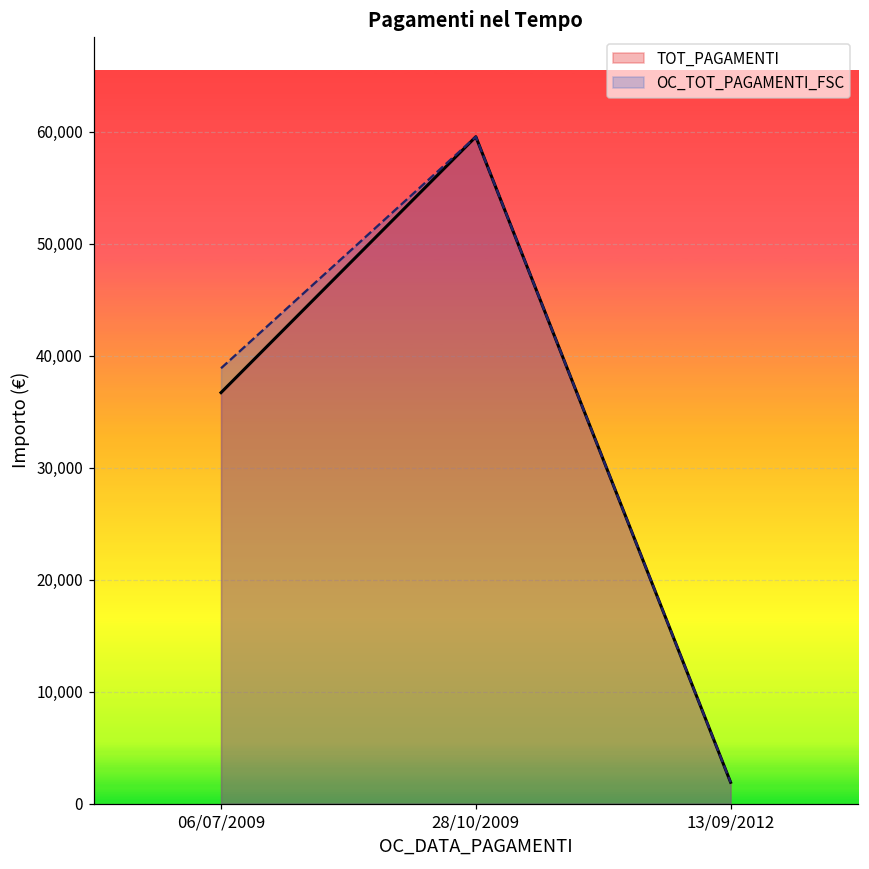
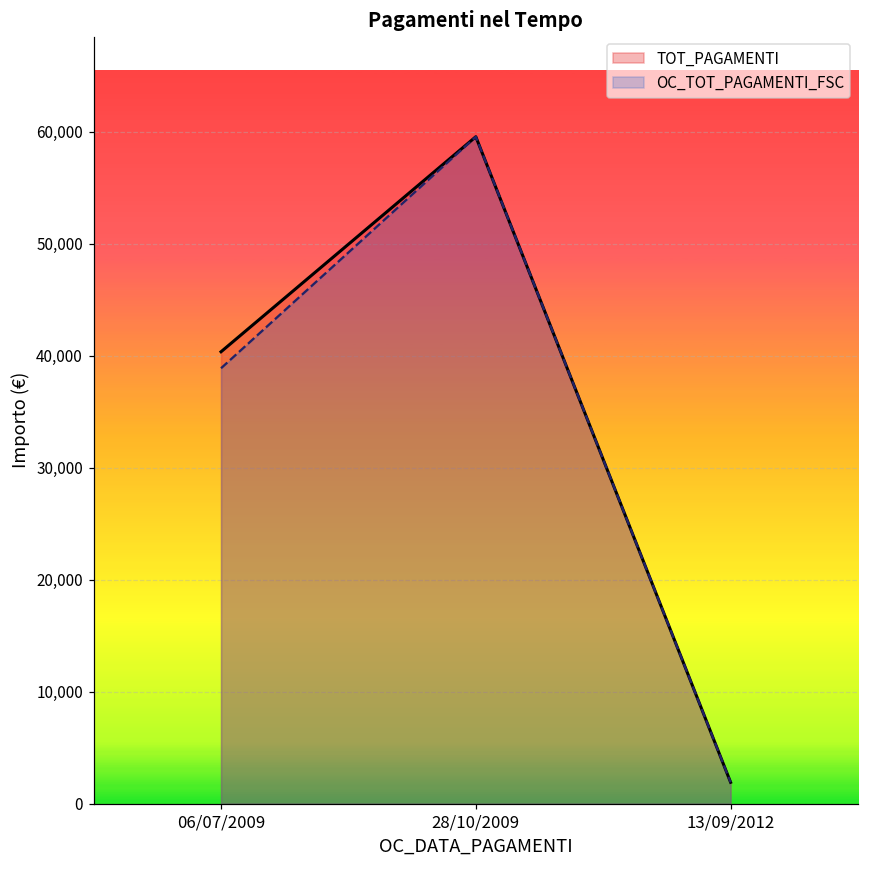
TOT_PAGAMENTI, 06/07/2009: 36,700 -> 40,400
